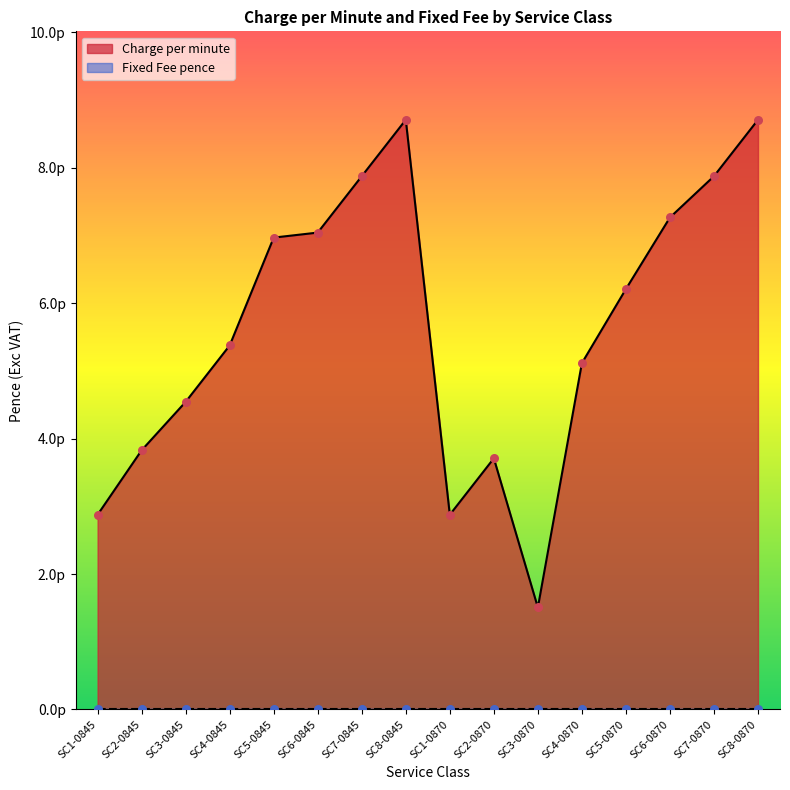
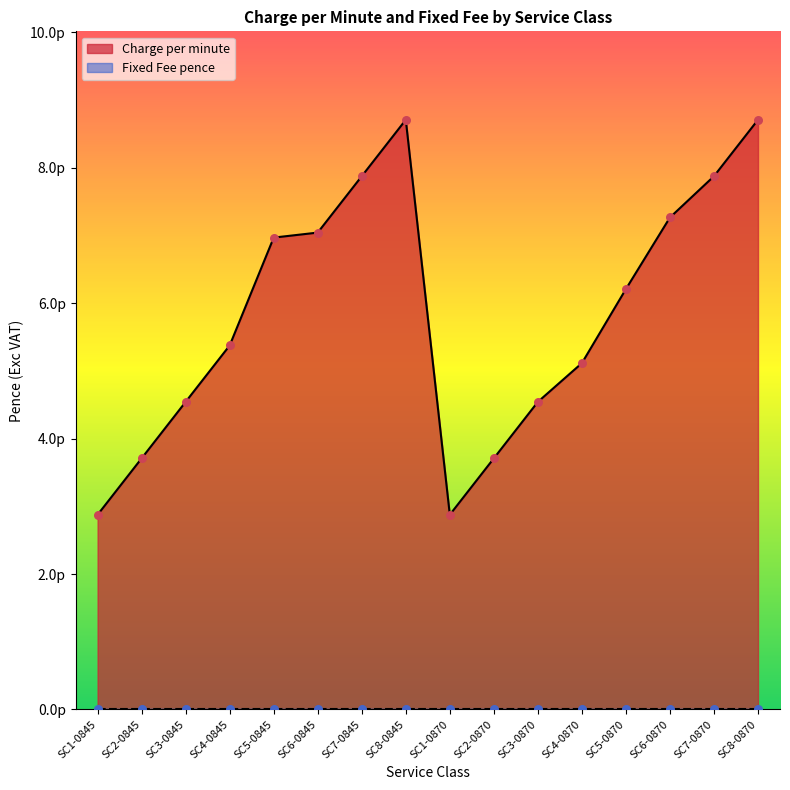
Charge per minute, SC2-0845: 3.8p -> 3.7p
Charge per minute, SC3-0870: 1.5p -> 4.5p
